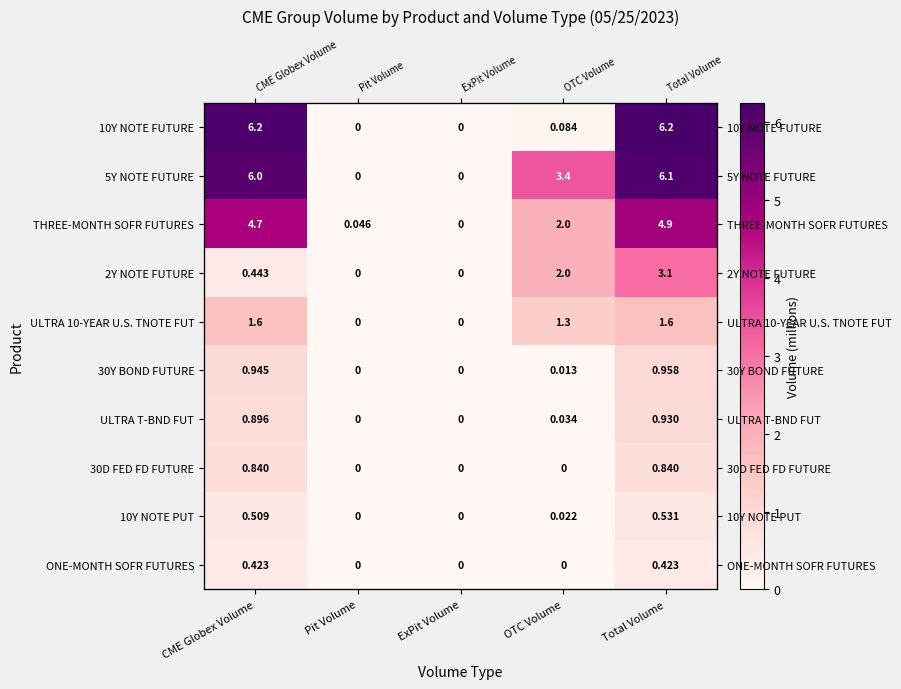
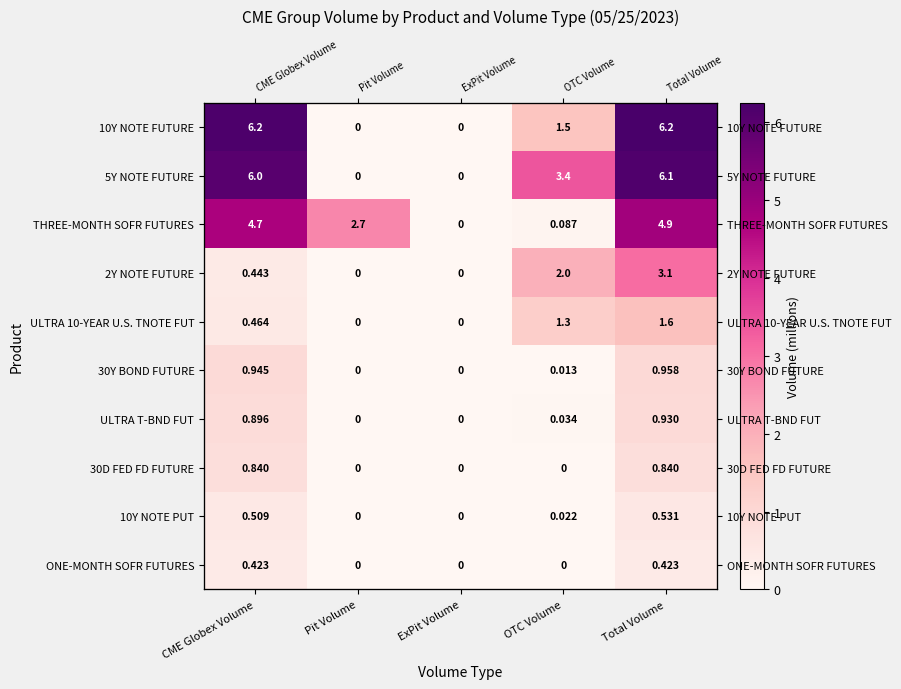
10Y NOTE FUTURE, OTC Volume: 0.084 -> 1.5
THREE-MONTH SOFR FUTURES, Pit Volume: 0.046 -> 2.7
THREE-MONTH SOFR FUTURES, OTC Volume: 2.0 -> 0.087
ULTRA 10-YEAR U.S. TNOTE FUT, CME Globex Volume: 1.6 -> 0.464
